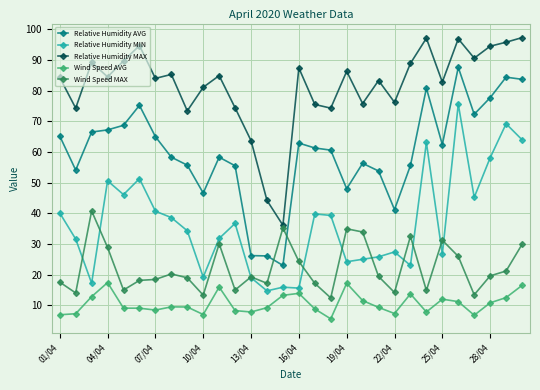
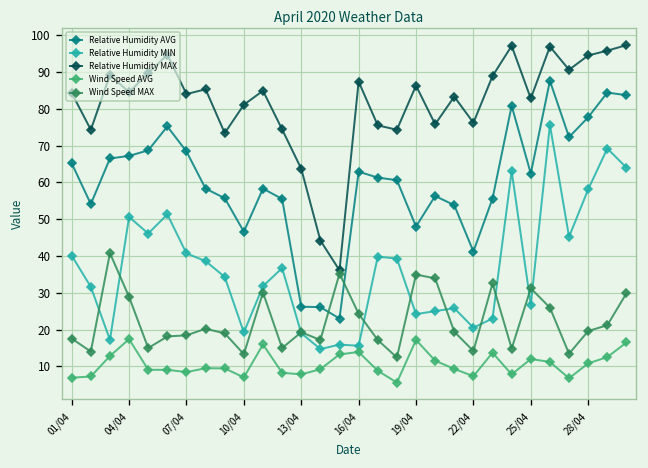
Relative Humidity AVG, 07/04: 65 -> 68
Relative Humidity MIN, 22/04: 27 -> 21
